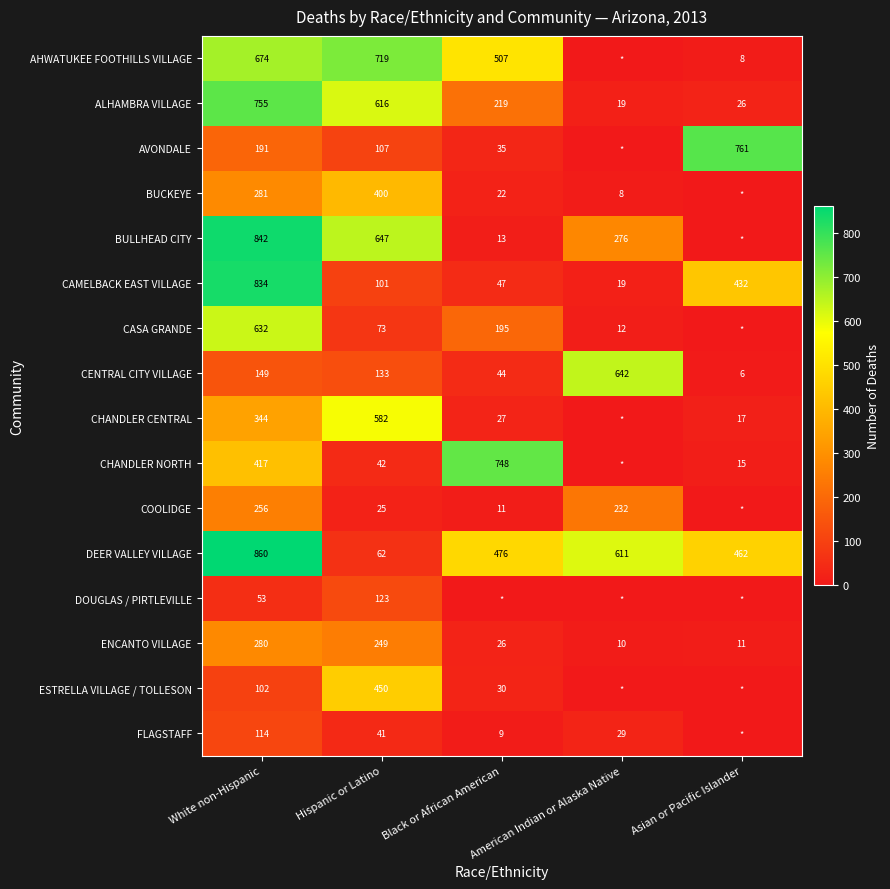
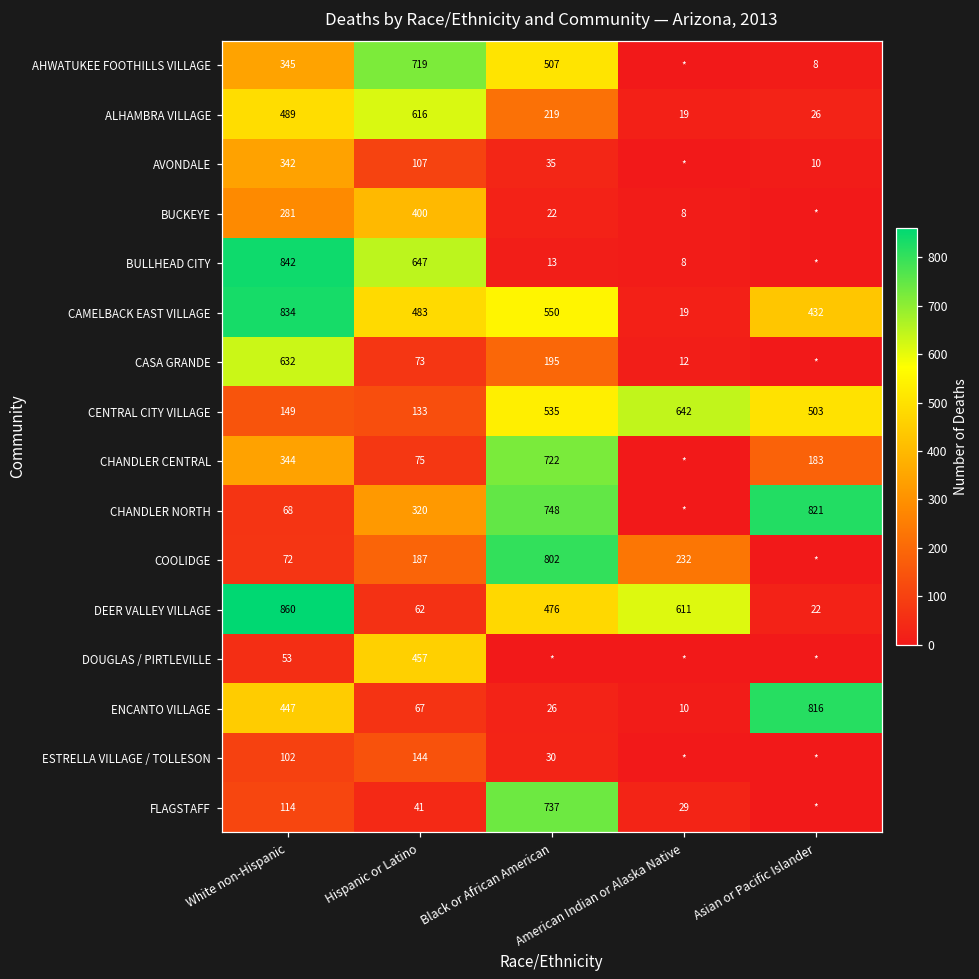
AHWATUKEE FOOTHILLS VILLAGE, White non-Hispanic: 674 -> 345
ALHAMBRA VILLAGE, White non-Hispanic: 755 -> 489
AVONDALE, White non-Hispanic: 191 -> 342
AVONDALE, Asian or Pacific Islander: 761 -> 10
BULLHEAD CITY, American Indian or Alaska Native: 276 -> 8
CAMELBACK EAST VILLAGE, Hispanic or Latino: 101 -> 483
CAMELBACK EAST VILLAGE, Black or African American: 47 -> 550
CENTRAL CITY VILLAGE, Black or African American: 44 -> 535
CENTRAL CITY VILLAGE, Asian or Pacific Islander: 6 -> 503
CHANDLER CENTRAL, Hispanic or Latino: 582 -> 75
CHANDLER CENTRAL, Black or African American: 27 -> 722
CHANDLER CENTRAL, Asian or Pacific Islander: 17 -> 183
CHANDLER NORTH, White non-Hispanic: 417 -> 68
CHANDLER NORTH, Hispanic or Latino: 42 -> 320
CHANDLER NORTH, Asian or Pacific Islander: 15 -> 821
COOLIDGE, White non-Hispanic: 256 -> 72
COOLIDGE, Hispanic or Latino: 25 -> 187
COOLIDGE, Black or African American: 11 -> 802
DEER VALLEY VILLAGE, Asian or Pacific Islander: 462 -> 22
DOUGLAS / PIRTLEVILLE, Hispanic or Latino: 123 -> 457
ENCANTO VILLAGE, White non-Hispanic: 280 -> 447
ENCANTO VILLAGE, Hispanic or Latino: 249 -> 67
ENCANTO VILLAGE, Asian or Pacific Islander: 11 -> 816
ESTRELLA VILLAGE / TOLLESON, Hispanic or Latino: 450 -> 144
FLAGSTAFF, Black or African American: 9 -> 737
